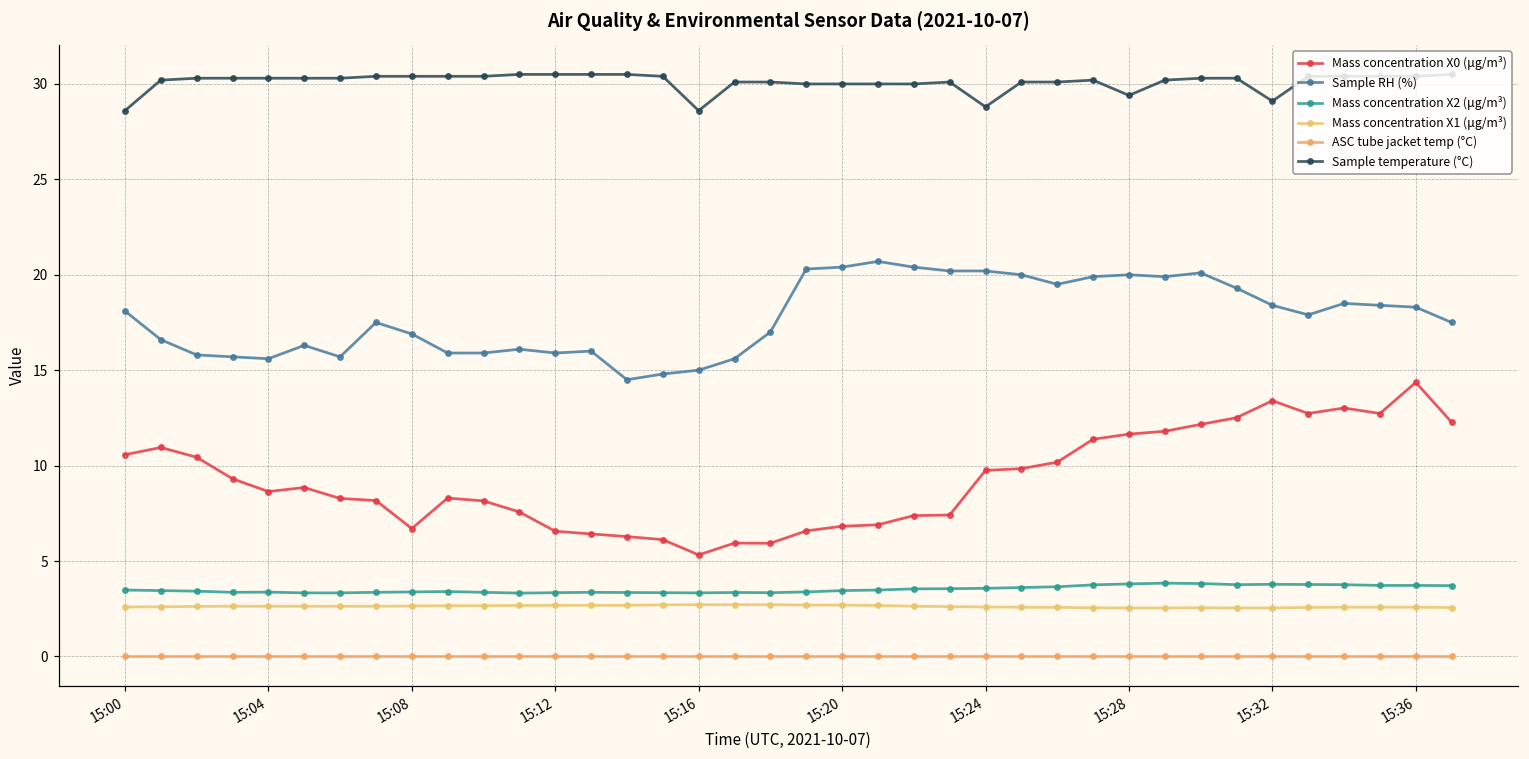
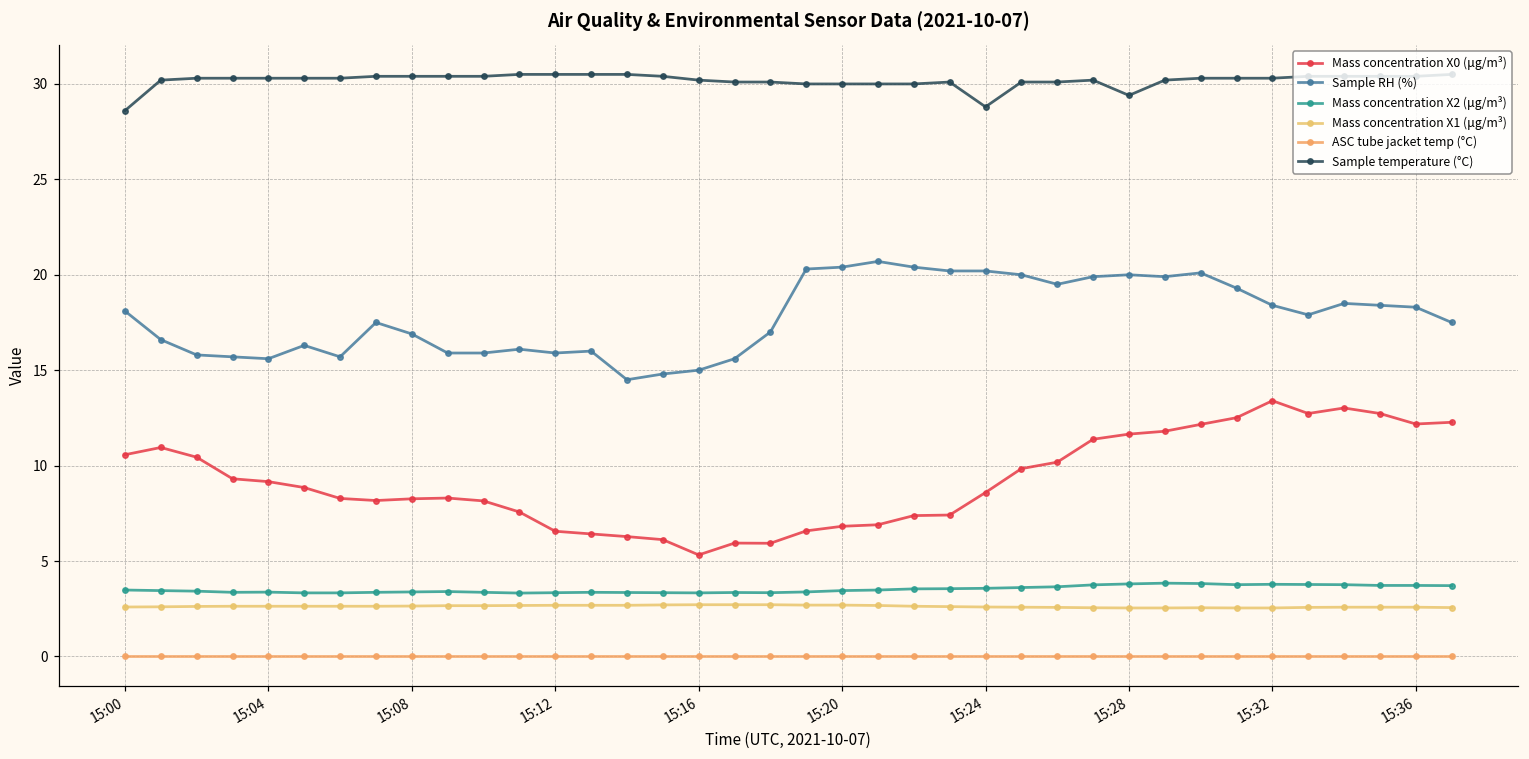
Mass concentration X0 (μg/m³), 15:04: 8.6 -> 9.2
Mass concentration X0 (μg/m³), 15:08: 6.7 -> 8.3
Sample temperature (°C), 15:16: 28.6 -> 30.2
Mass concentration X0 (μg/m³), 15:24: 9.8 -> 8.6
Sample temperature (°C), 15:32: 29.1 -> 30.3
Mass concentration X0 (μg/m³), 15:36: 14.4 -> 12.2
